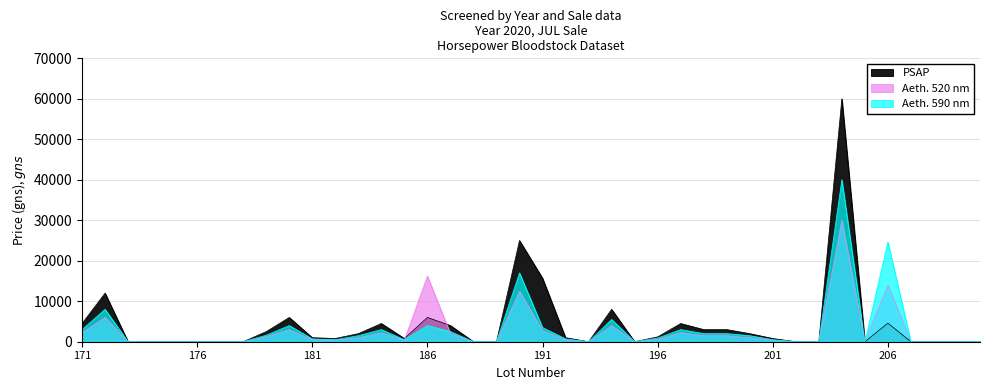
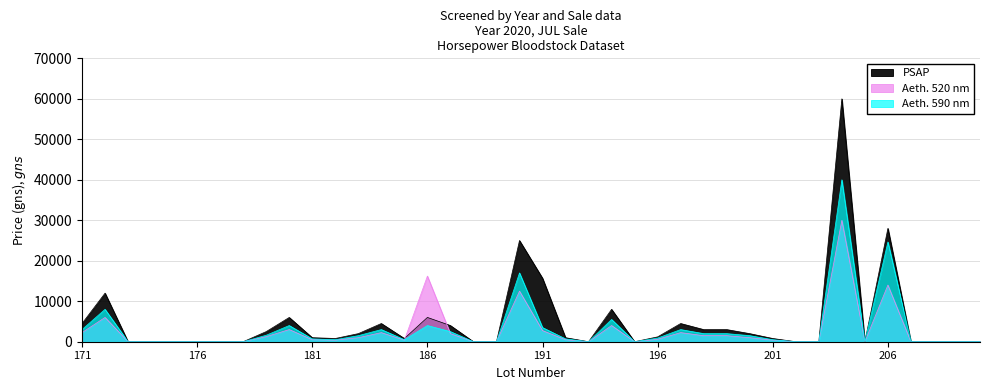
PSAP, 206: 5000 -> 28000
